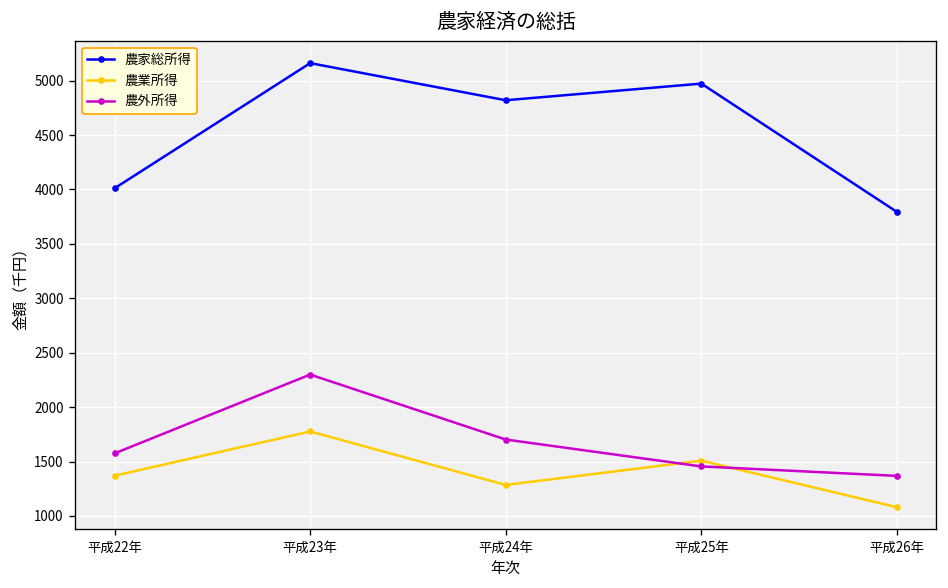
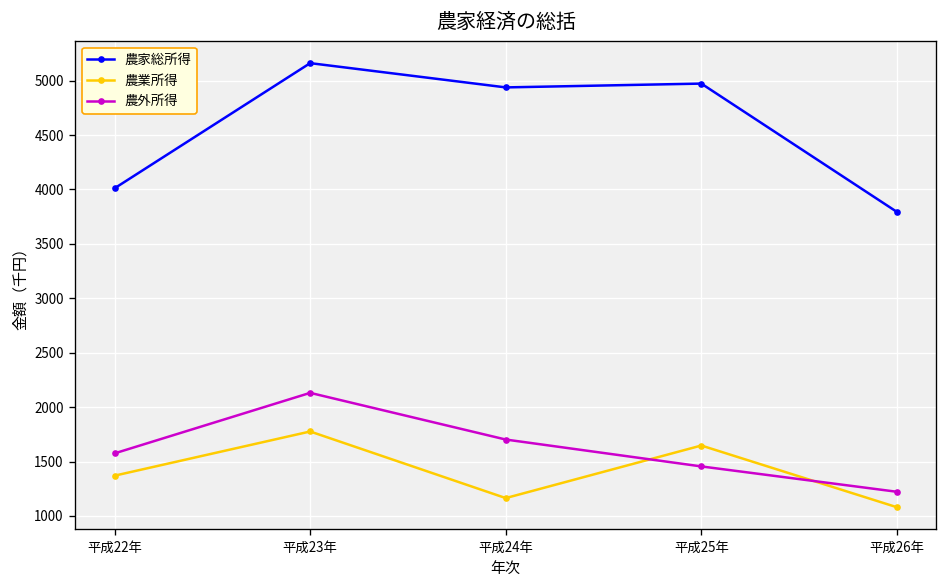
農外所得, 平成23年: 2300 -> 2100
農家総所得, 平成24年: 4800 -> 4900
農業所得, 平成24年: 1300 -> 1200
農業所得, 平成25年: 1500 -> 1600
農外所得, 平成26年: 1400 -> 1200
